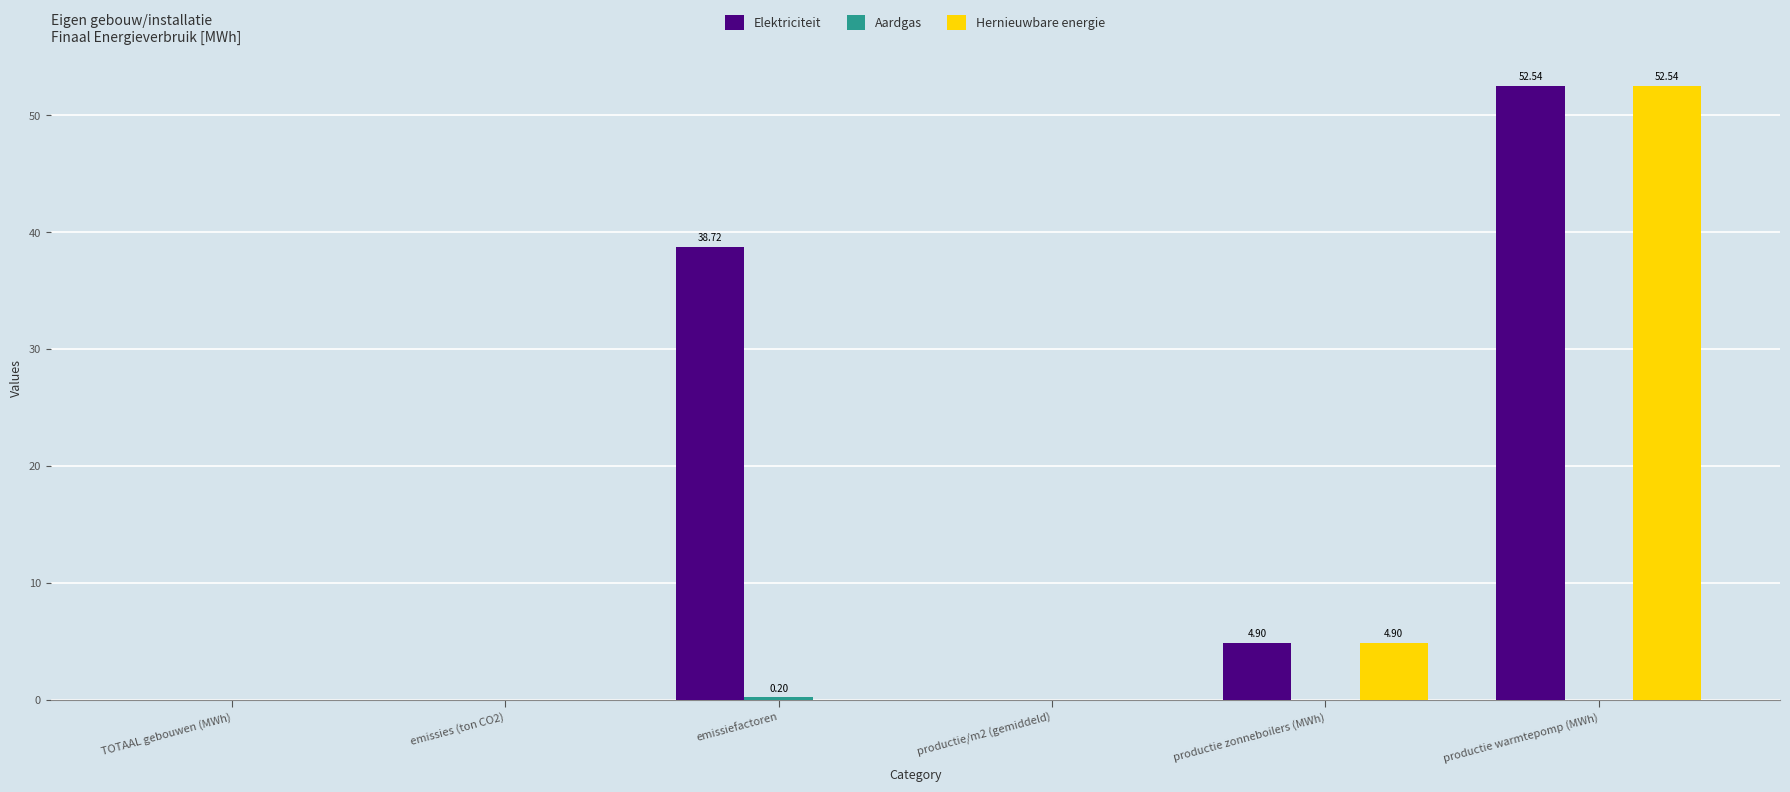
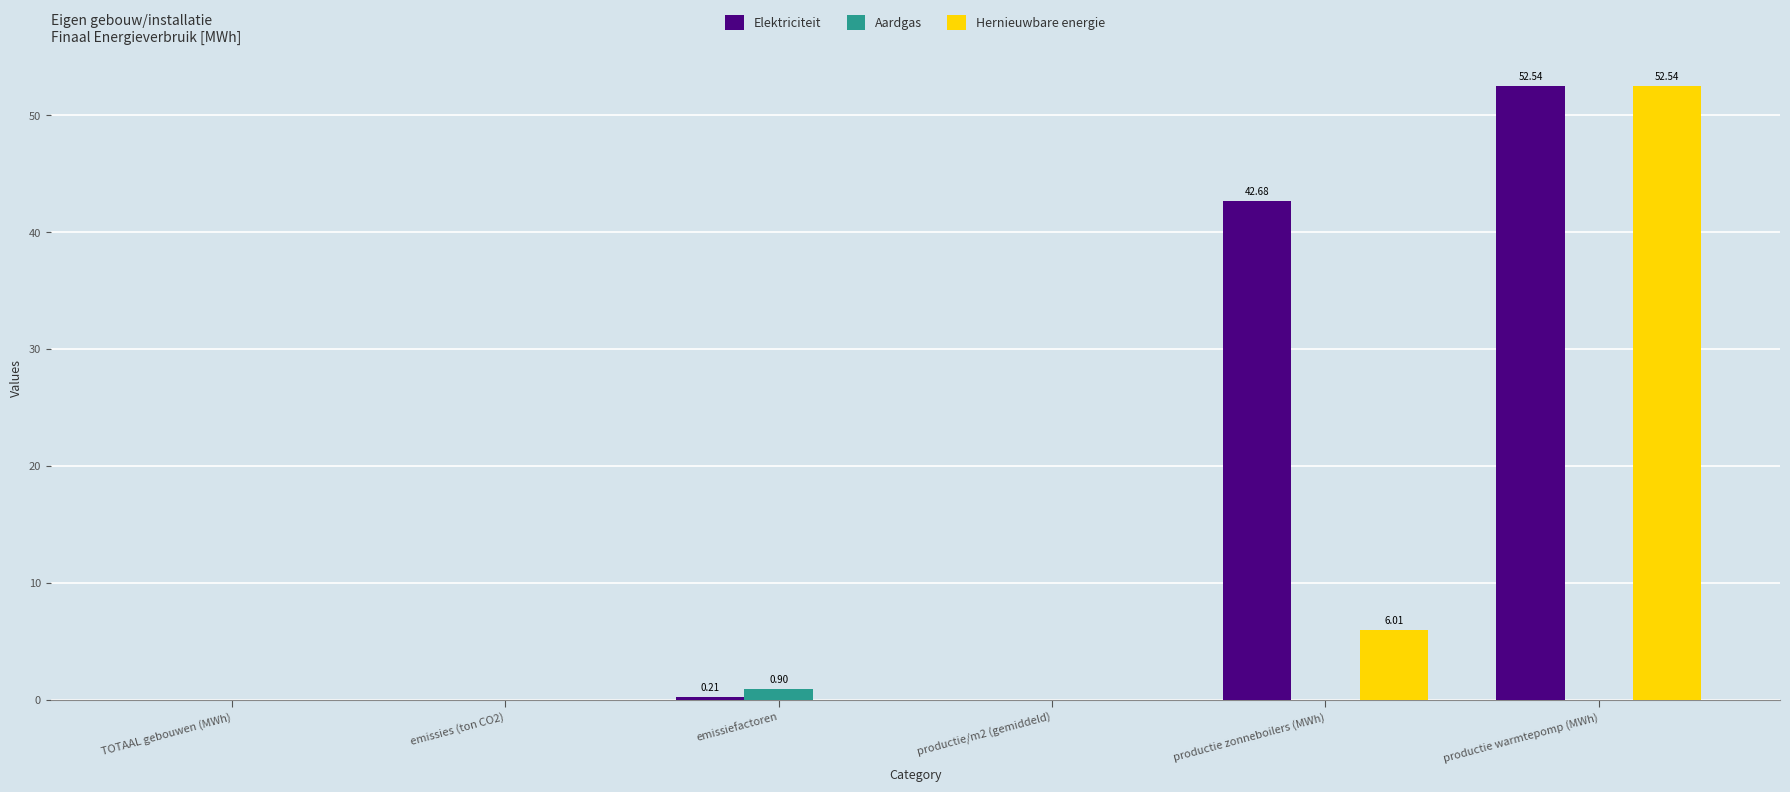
Elektriciteit, emissiefactoren: 38.72 -> 0.21
Aardgas, emissiefactoren: 0.20 -> 0.90
Elektriciteit, productie zonneboilers (MWh): 4.90 -> 42.68
Hernieuwbare energie, productie zonneboilers (MWh): 4.90 -> 6.01
